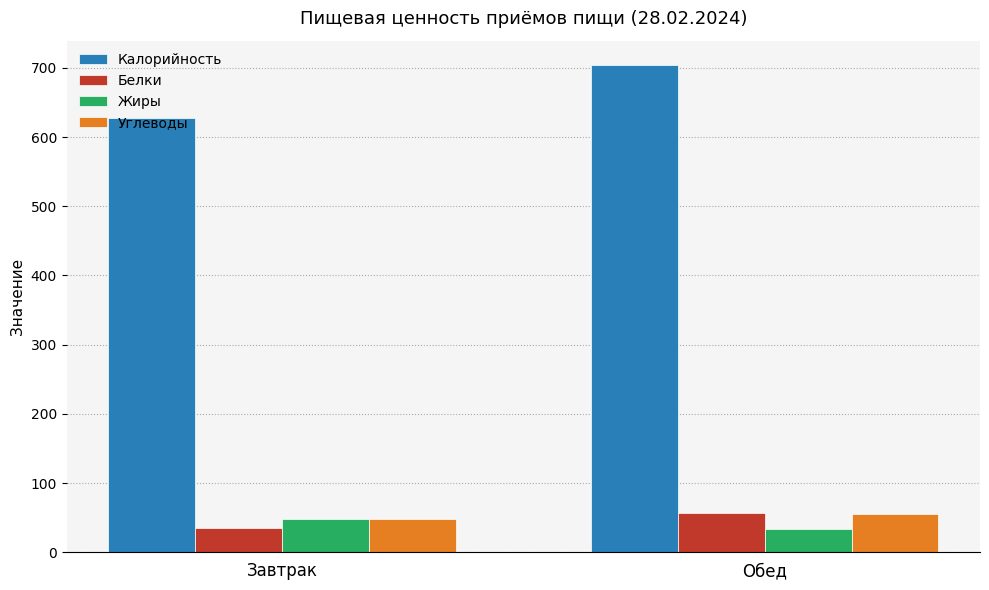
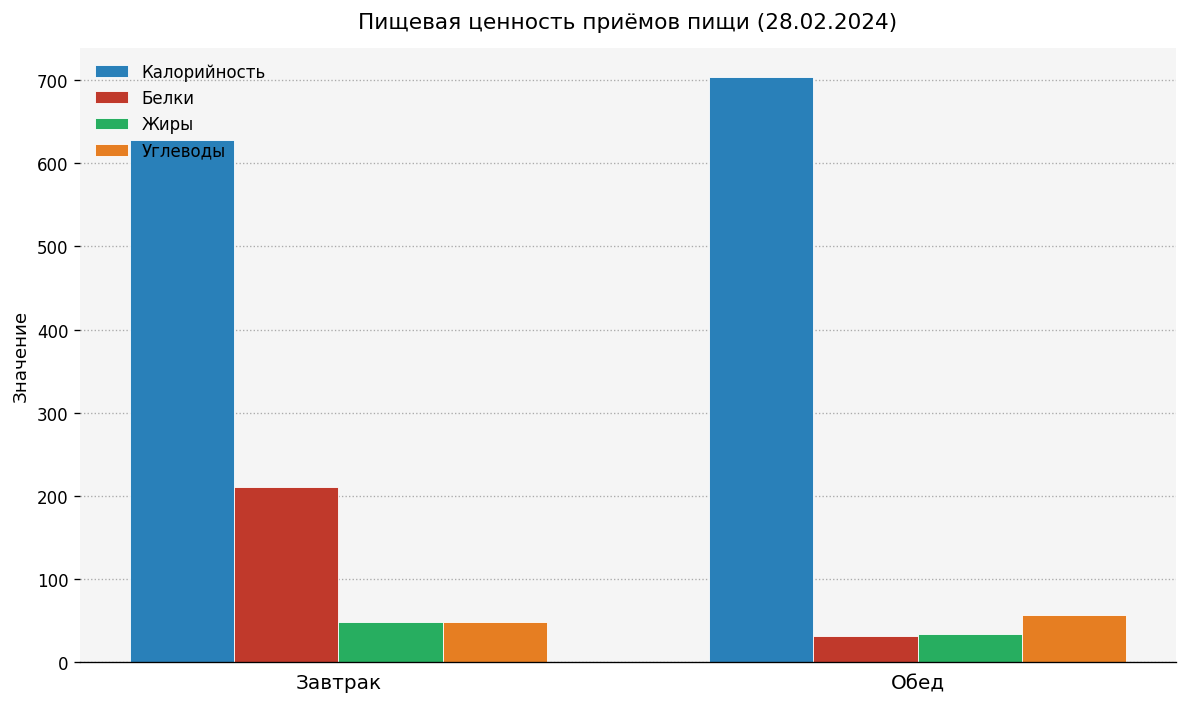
Белки, Завтрак: 40 -> 210
Белки, Обед: 60 -> 30
